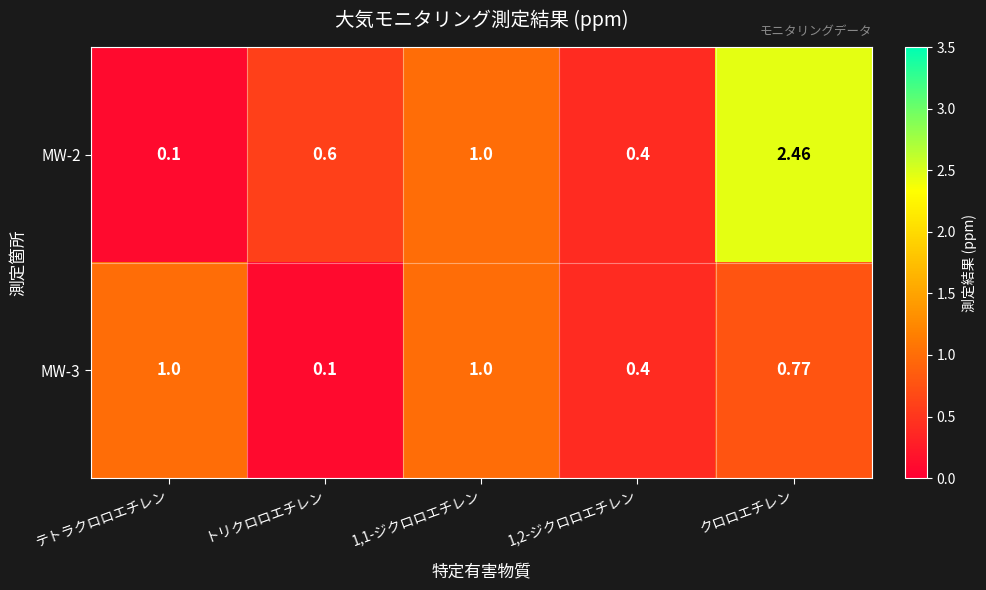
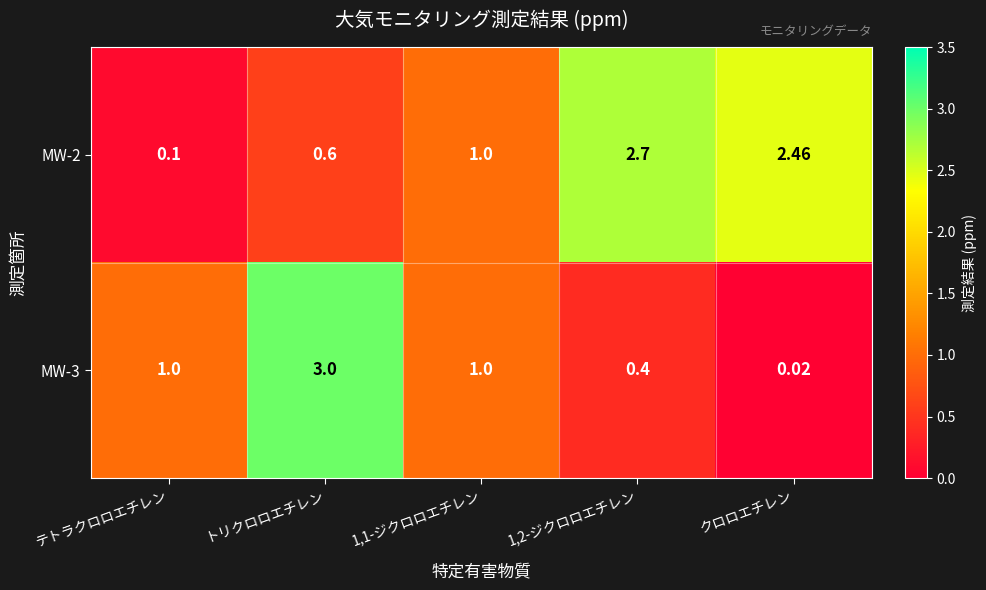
MW-2, 1,2-ジクロロエチレン: 0.4 -> 2.7
MW-3, トリクロロエチレン: 0.1 -> 3.0
MW-3, クロロエチレン: 0.77 -> 0.02
